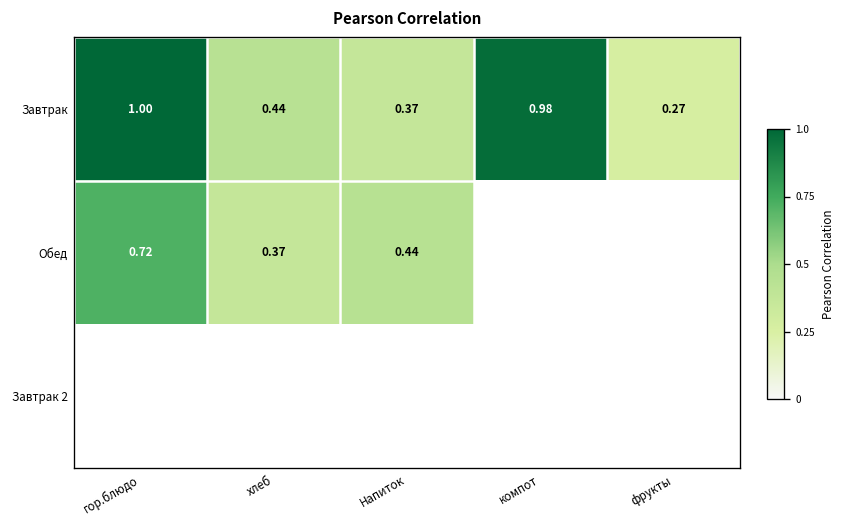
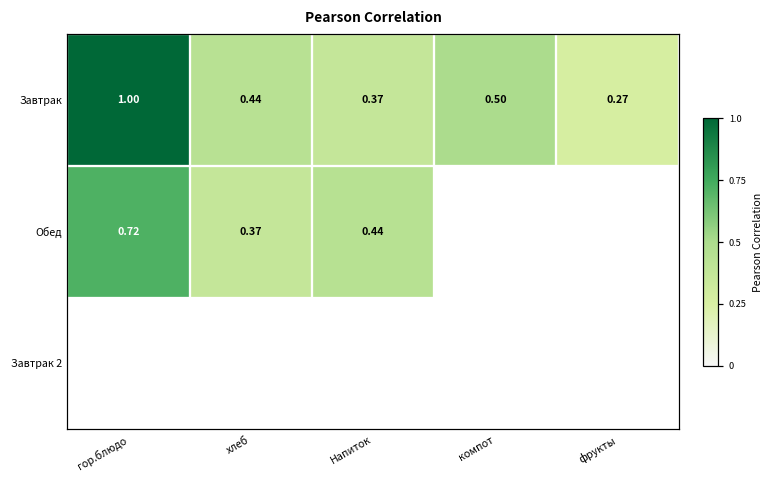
Завтрак, компот: 0.98 -> 0.50
